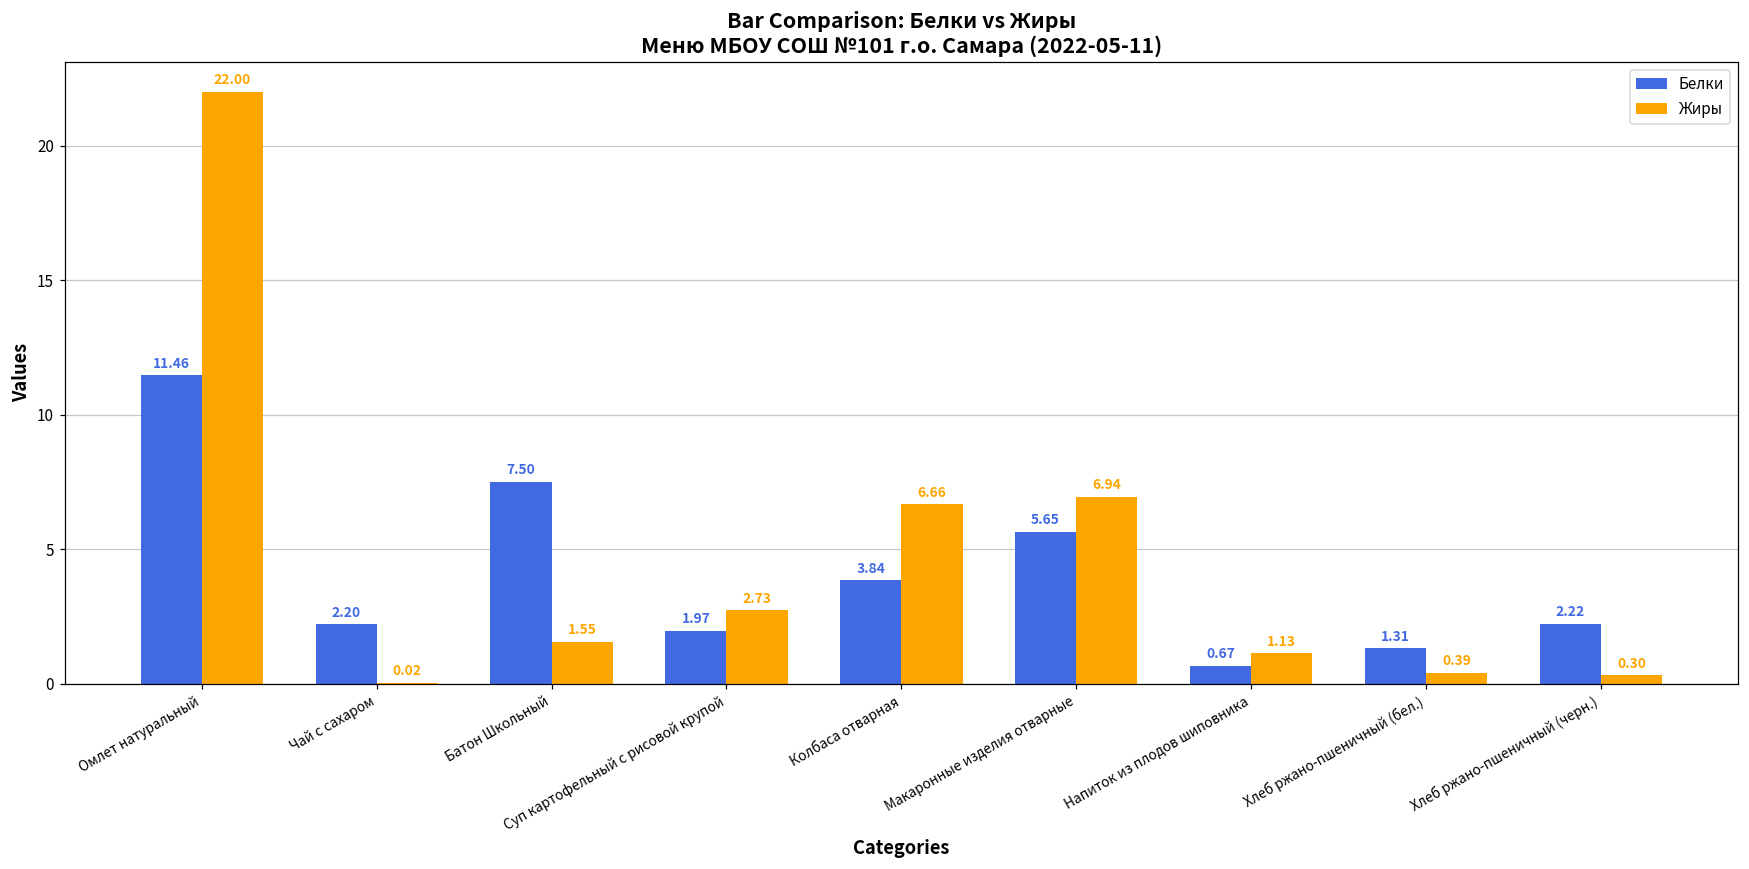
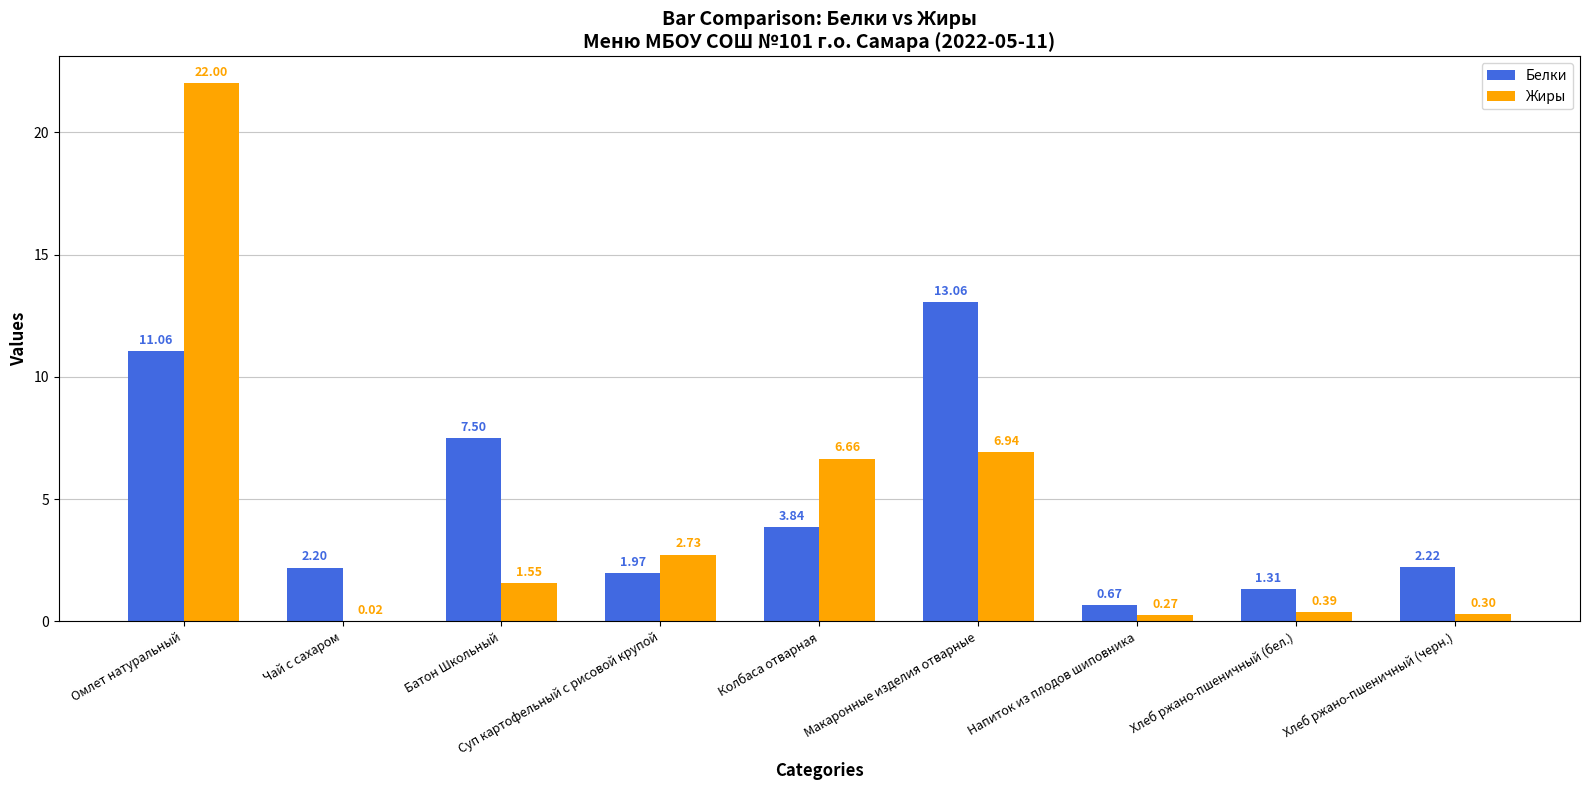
Белки, Омлет натуральный: 11.46 -> 11.06
Белки, Макаронные изделия отварные: 5.65 -> 13.06
Жиры, Напиток из плодов шиповника: 1.13 -> 0.27
